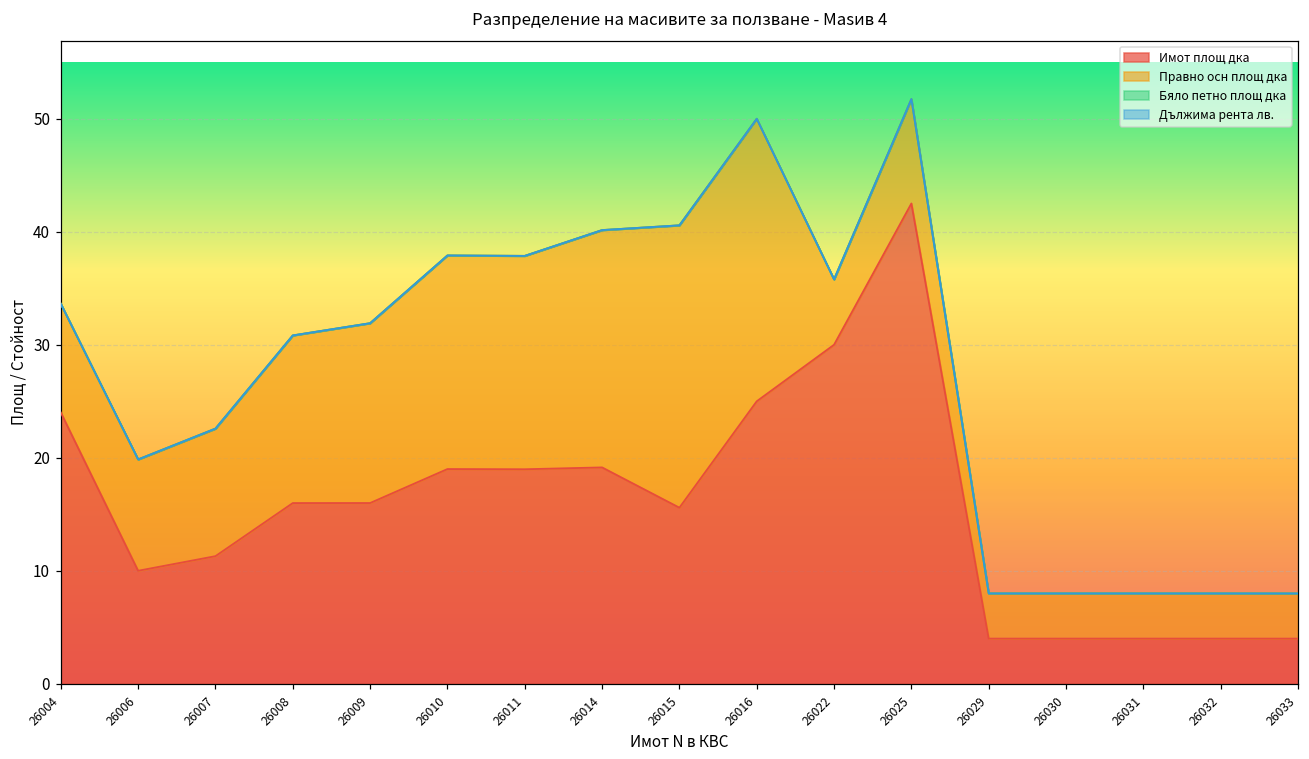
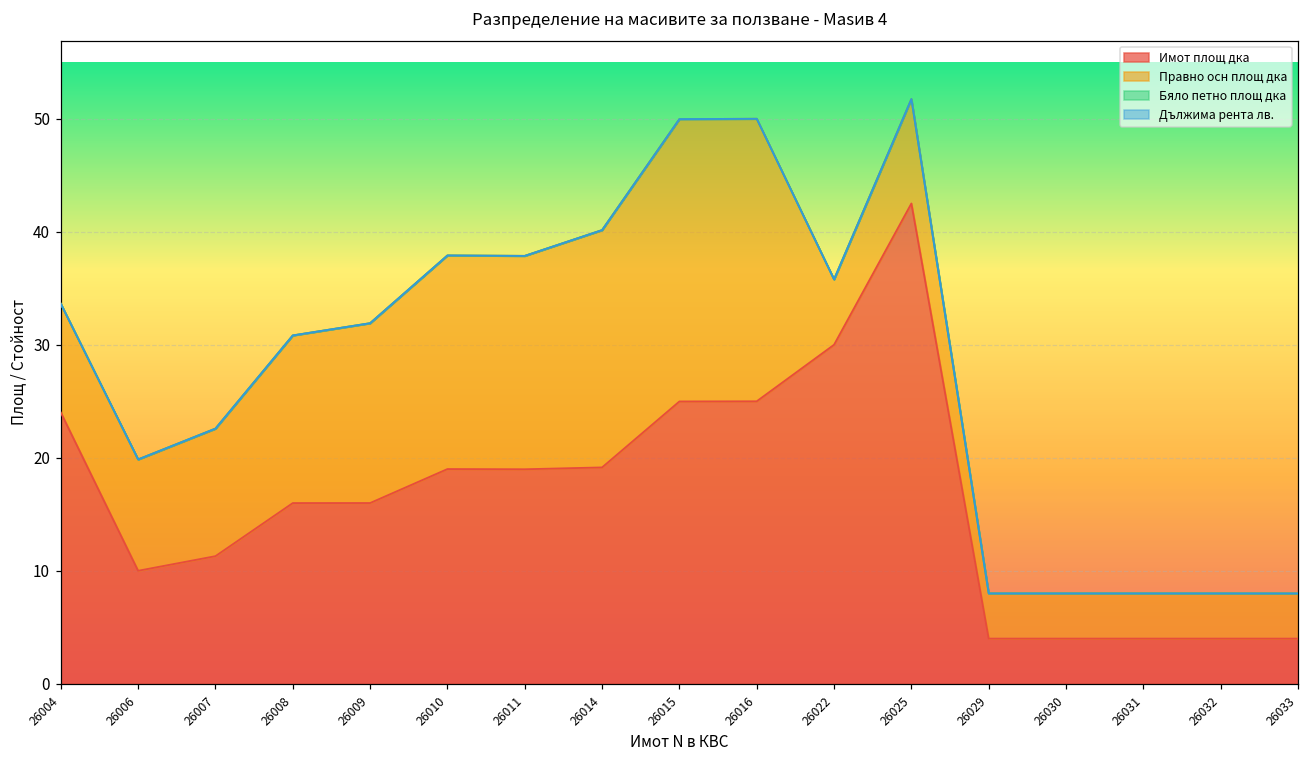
Имот площ дка, 26015: 15.6 -> 25.0
